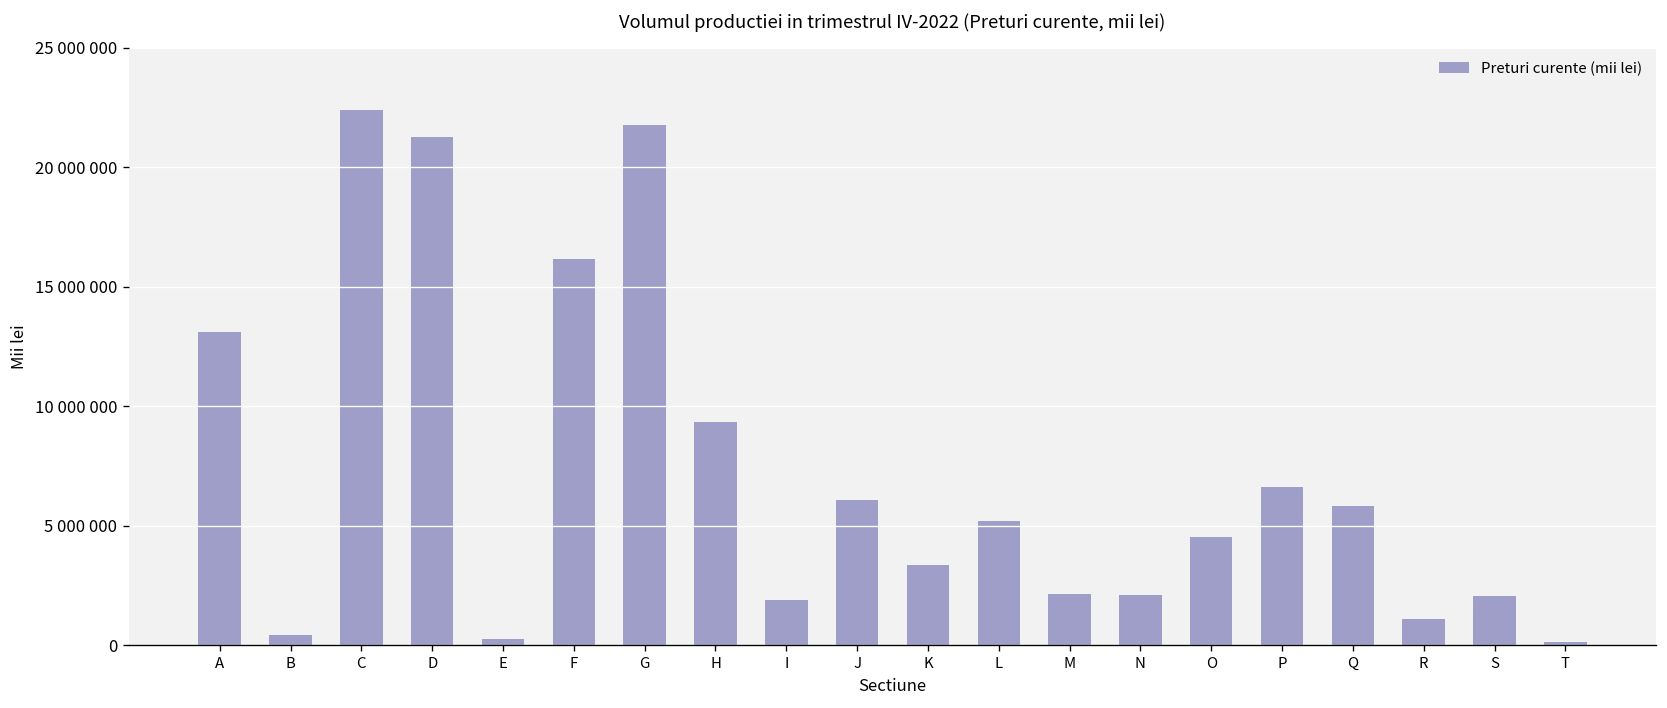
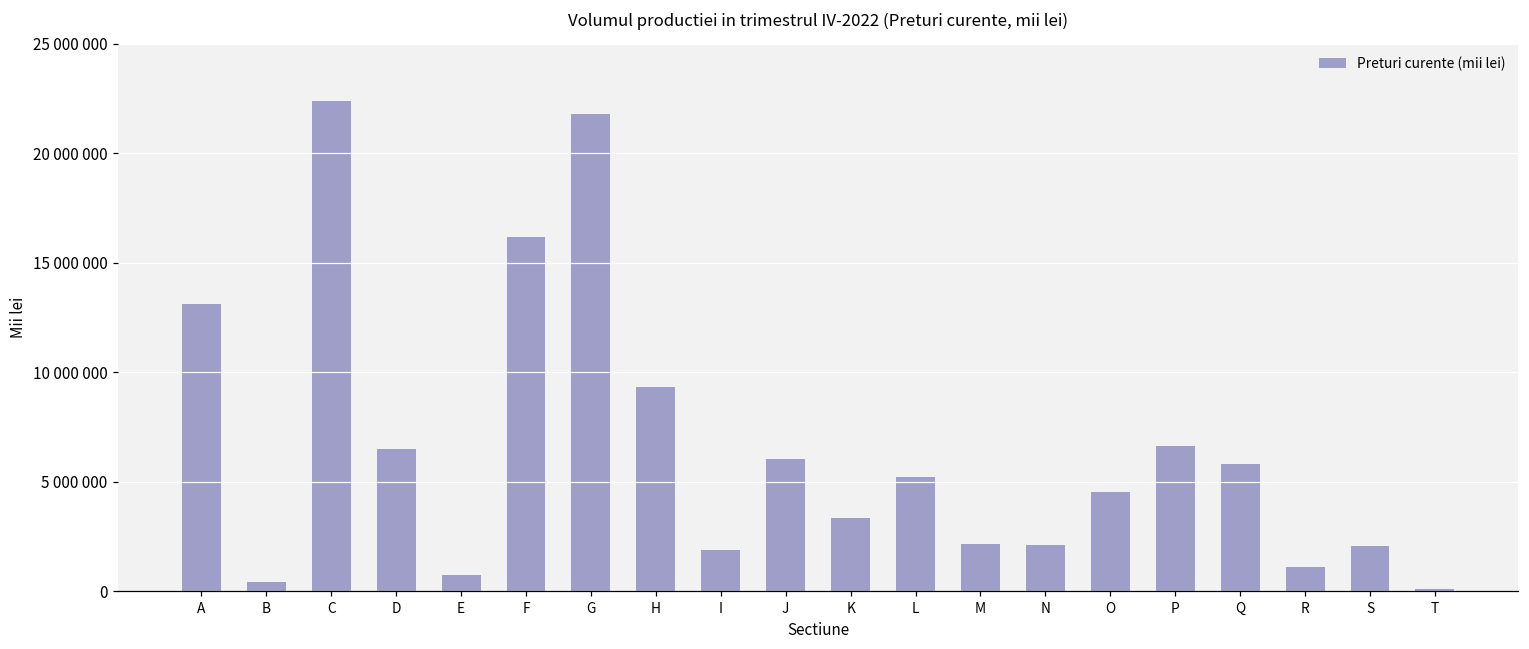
D: 21300000 -> 6500000
E: 300000 -> 800000
